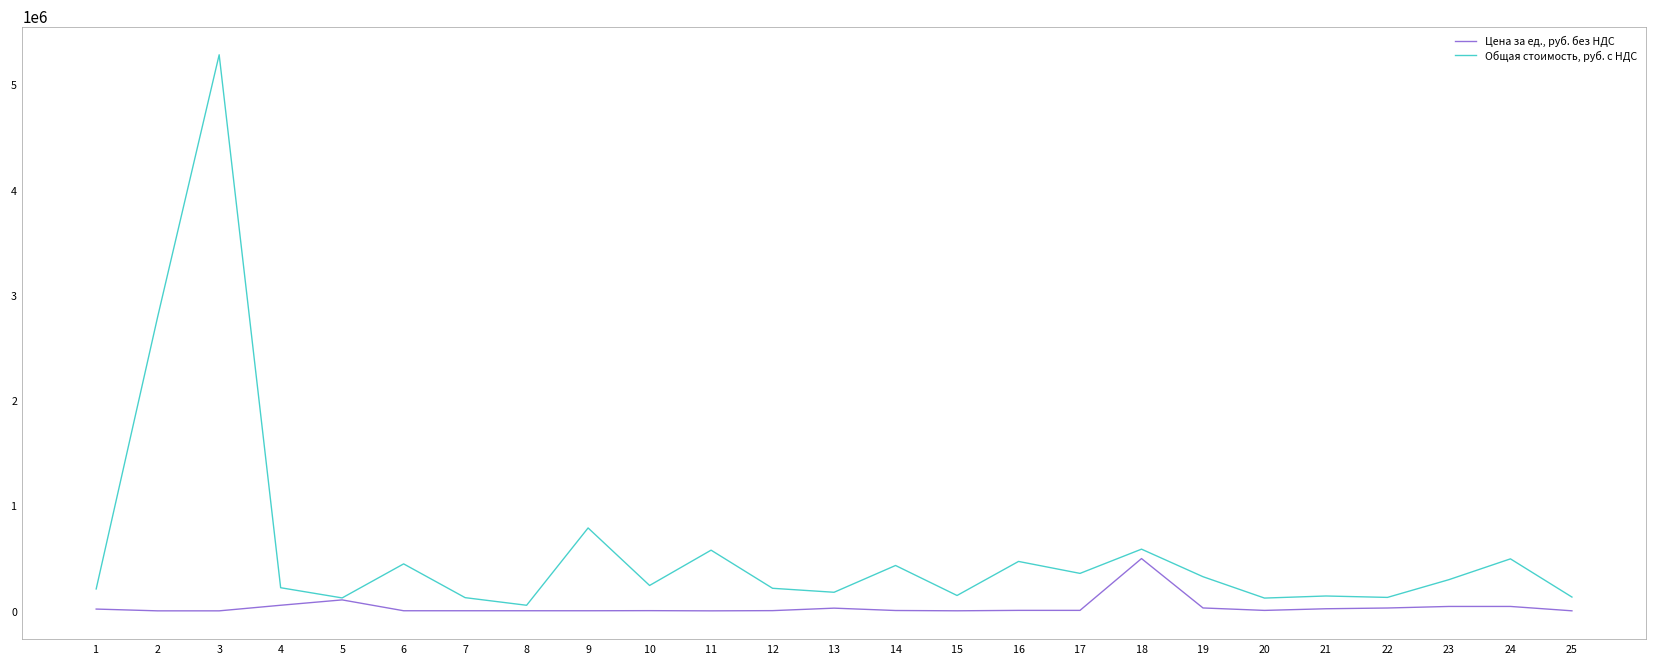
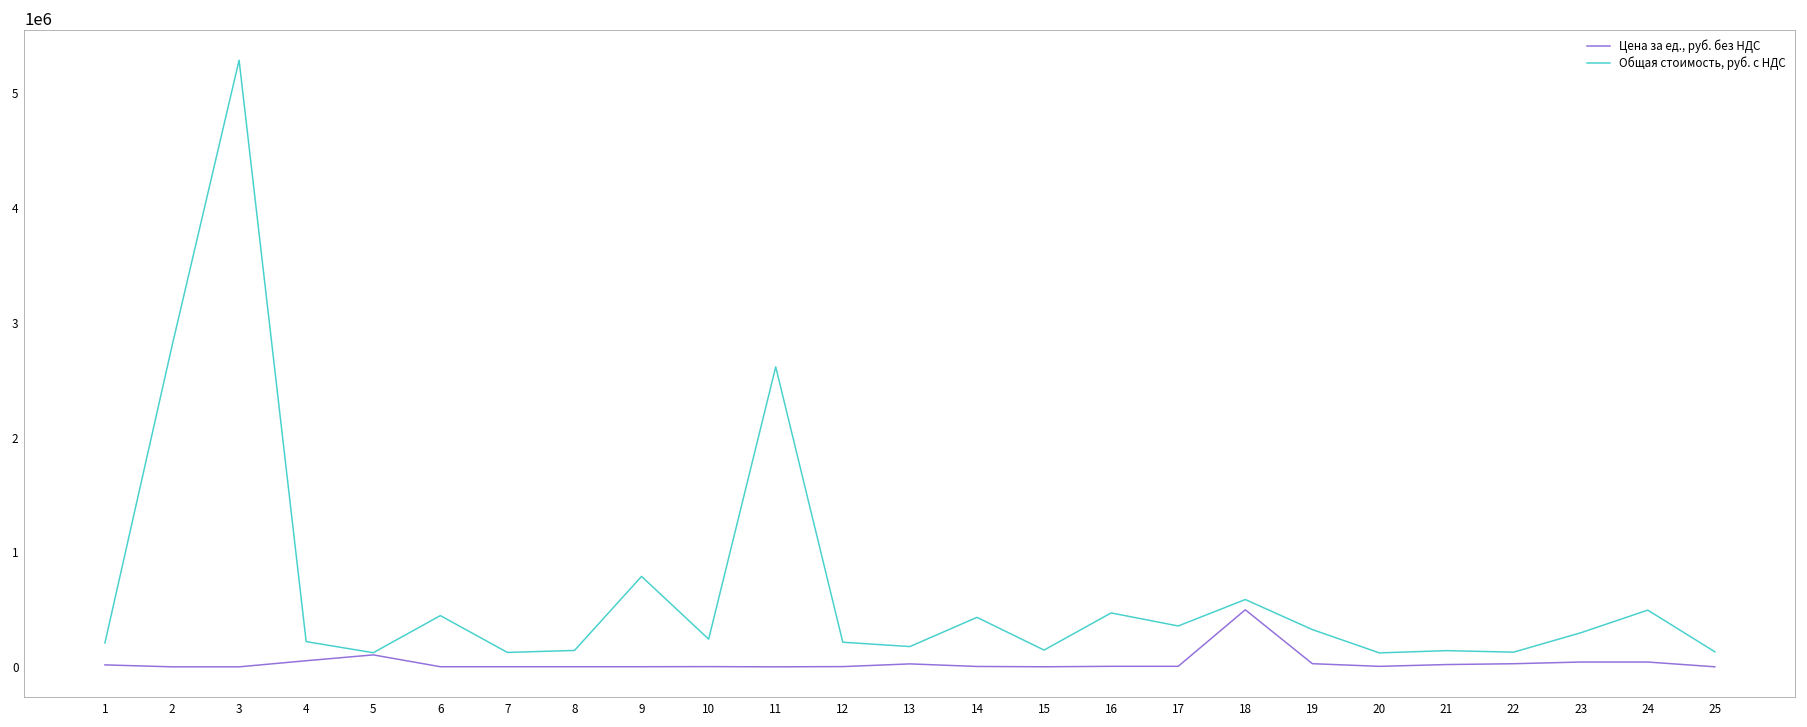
Общая стоимость, руб. с НДС, 8: 50000 -> 140000
Общая стоимость, руб. с НДС, 11: 600000 -> 2600000
